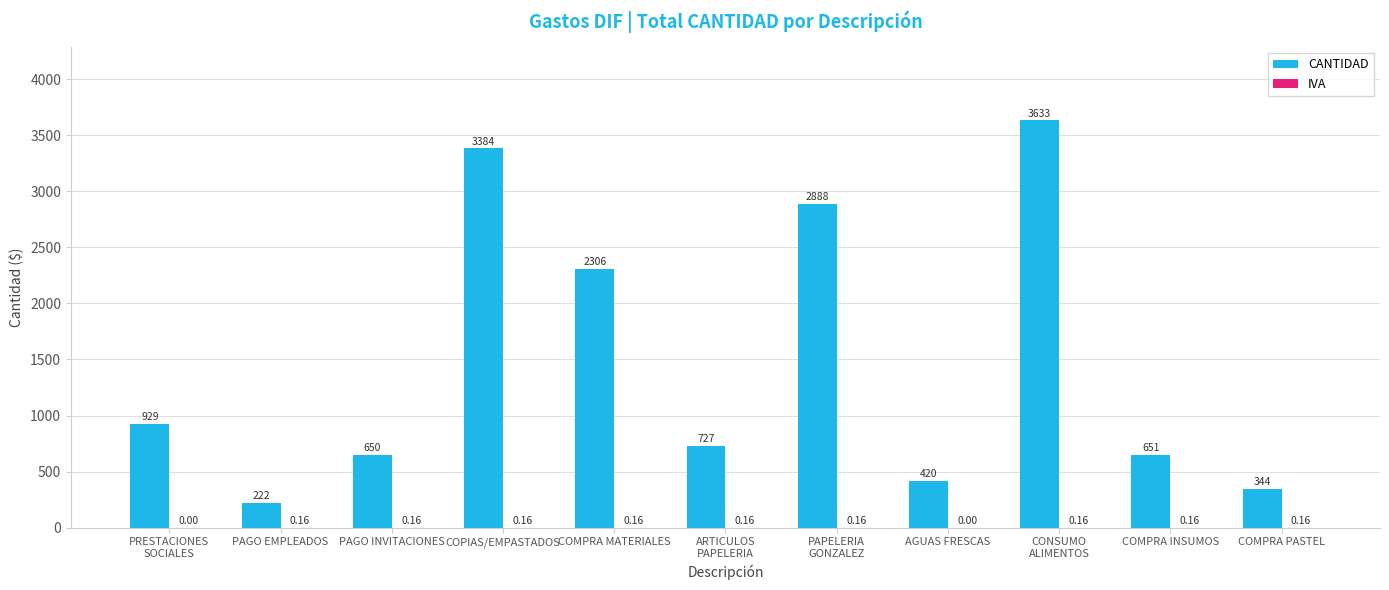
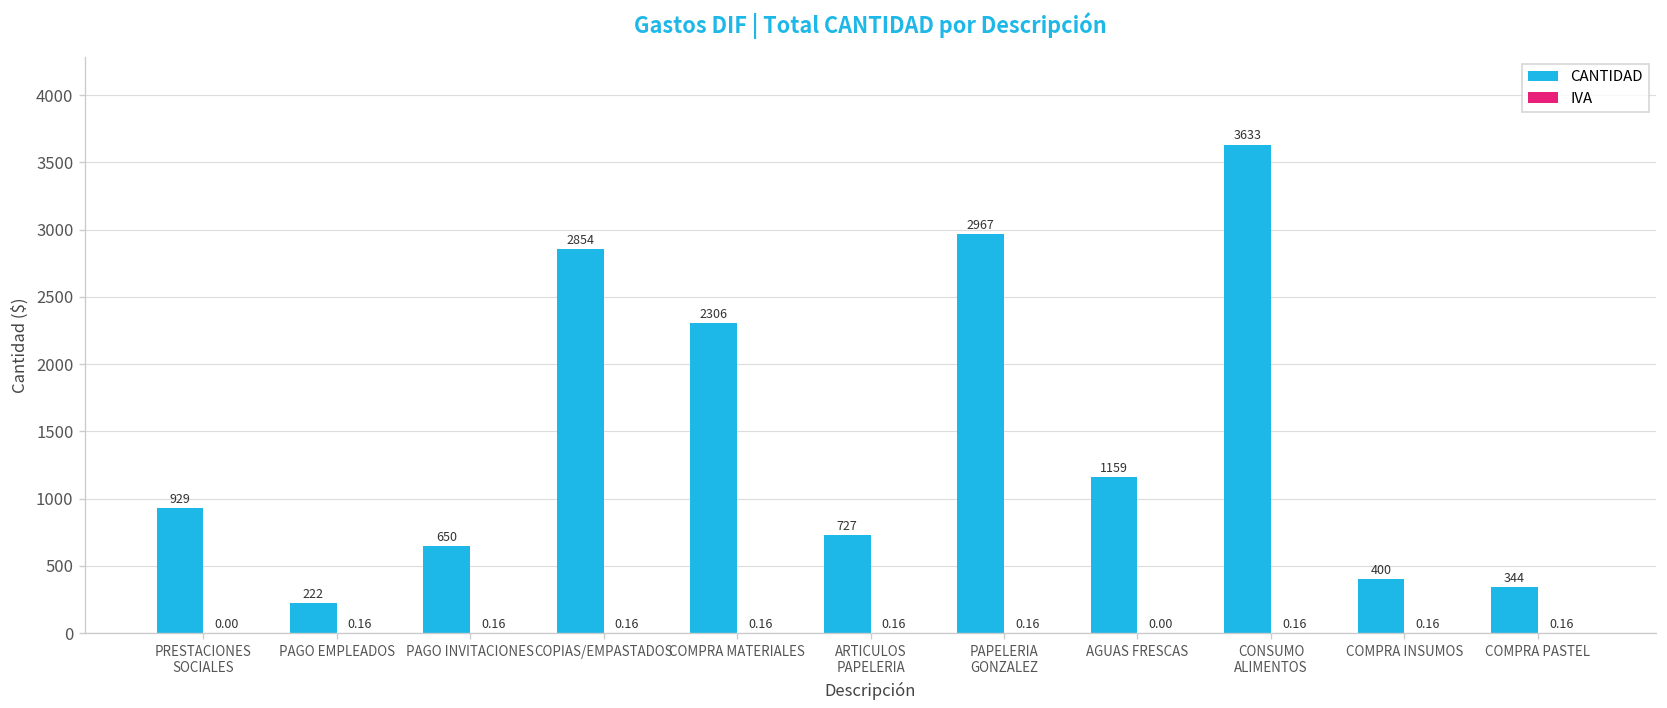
CANTIDAD, COPIAS/EMPASTADOS: 3384 -> 2854
CANTIDAD, PAPELERIA GONZALEZ: 2888 -> 2967
CANTIDAD, AGUAS FRESCAS: 420 -> 1159
CANTIDAD, COMPRA INSUMOS: 651 -> 400
